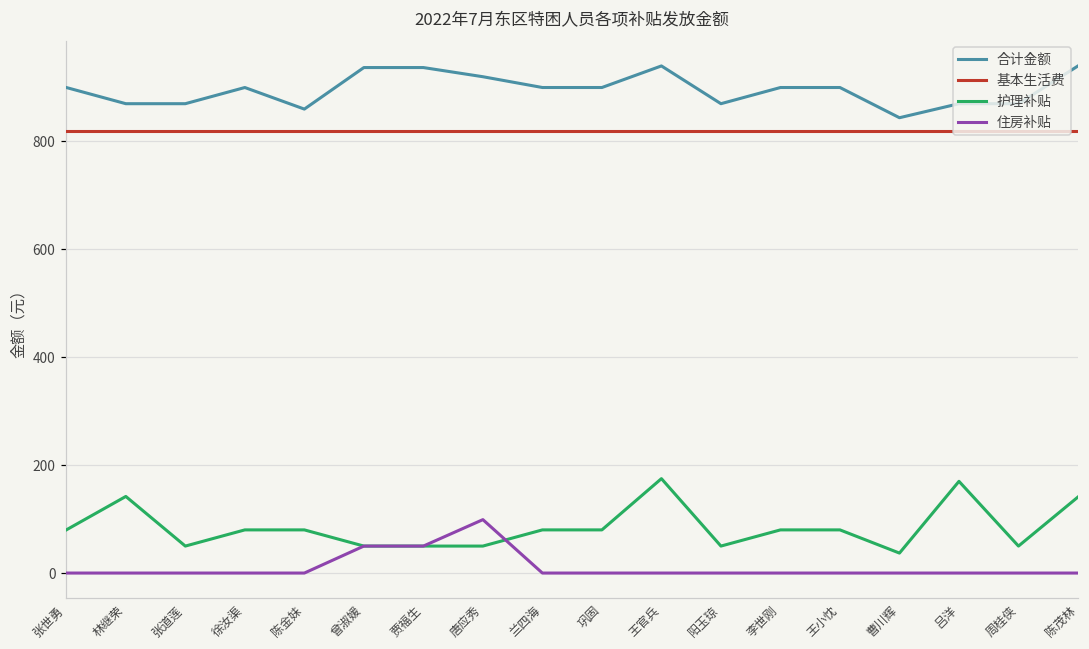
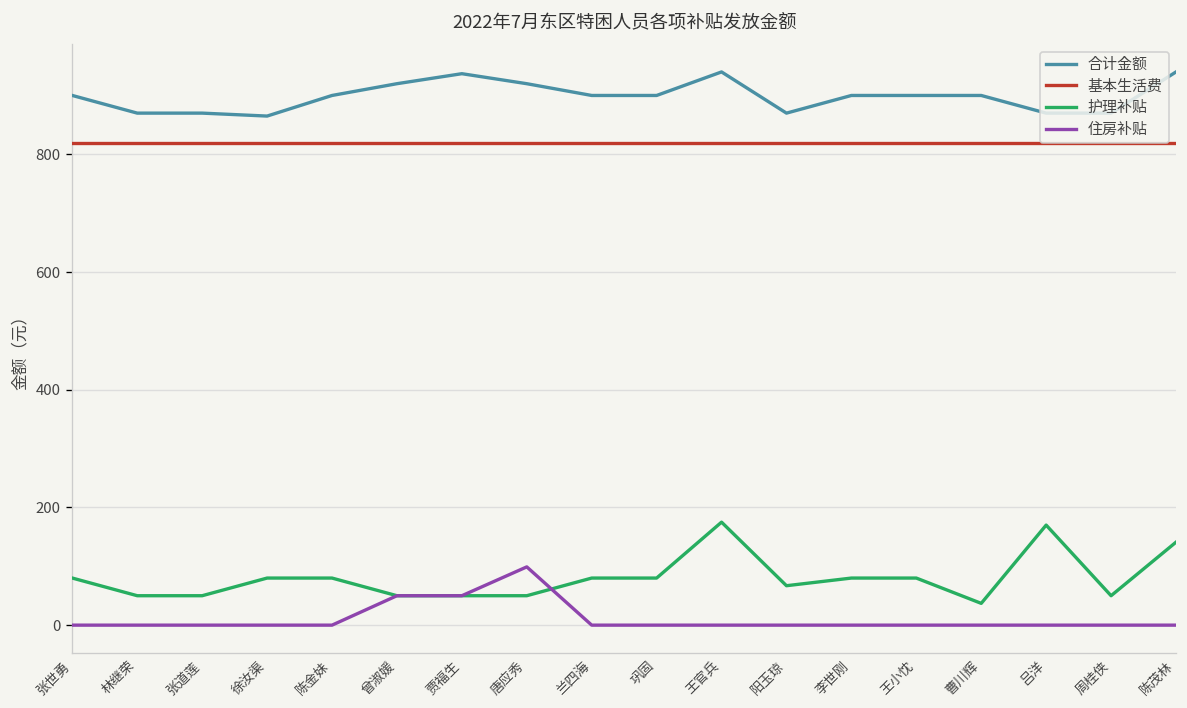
护理补贴, 林继荣: 140 -> 50
合计金额, 徐汝渠: 900 -> 870
合计金额, 陈金妹: 860 -> 900
合计金额, 曾淑媛: 940 -> 920
护理补贴, 阳玉琼: 50 -> 70
合计金额, 曹川辉: 840 -> 900
